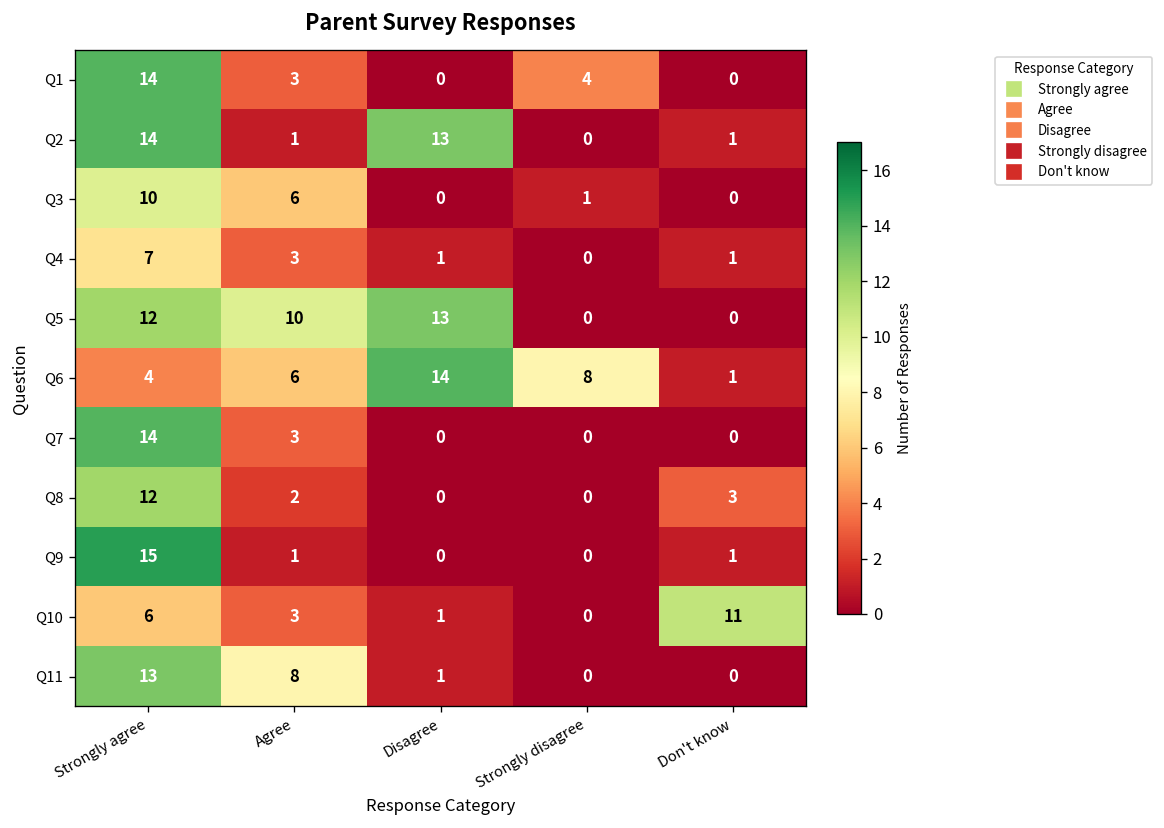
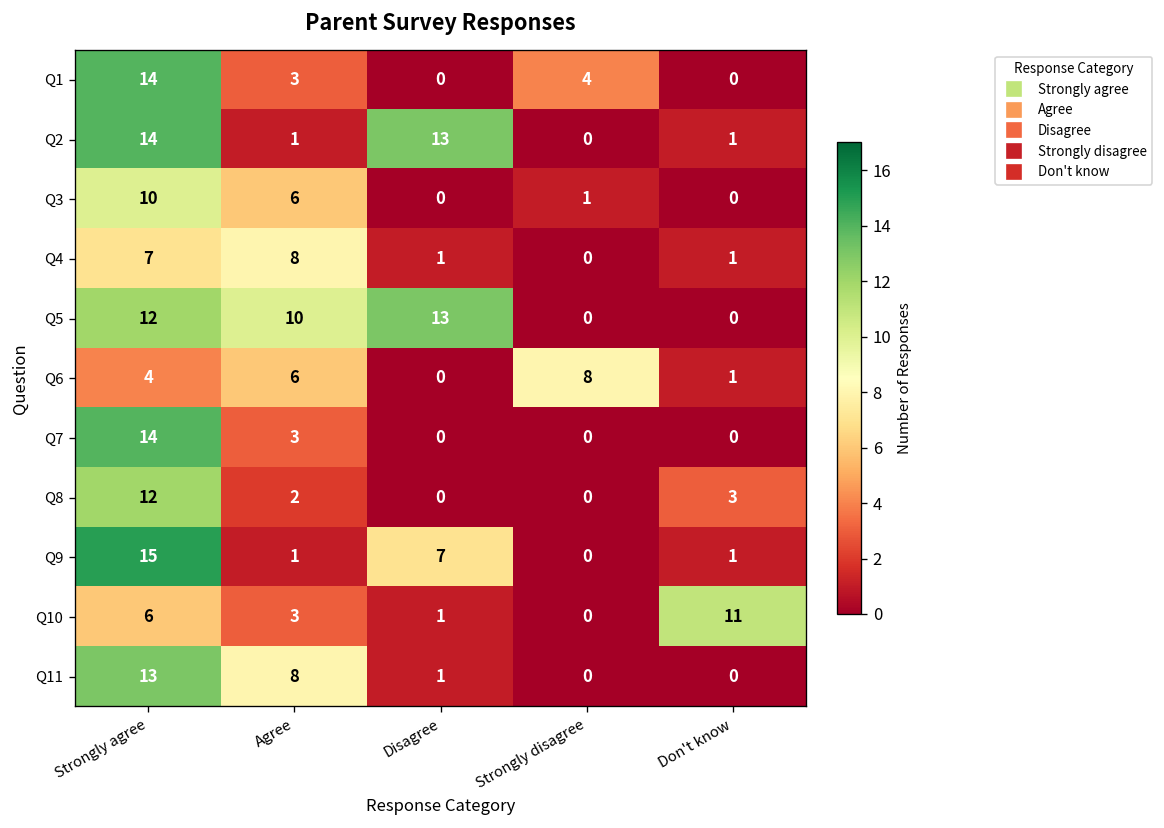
Q4, Agree: 3 -> 8
Q6, Disagree: 14 -> 0
Q9, Disagree: 0 -> 7
